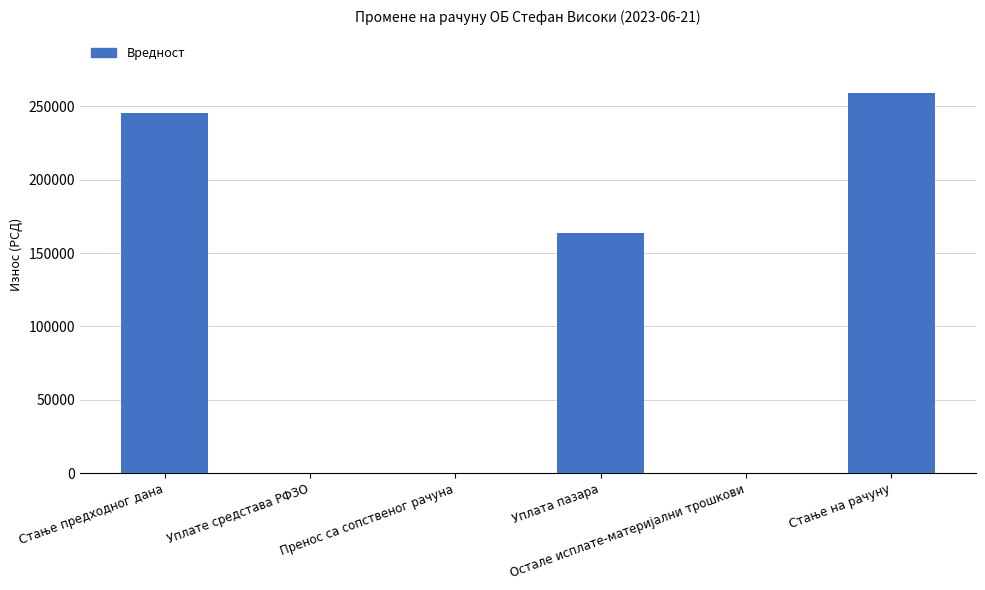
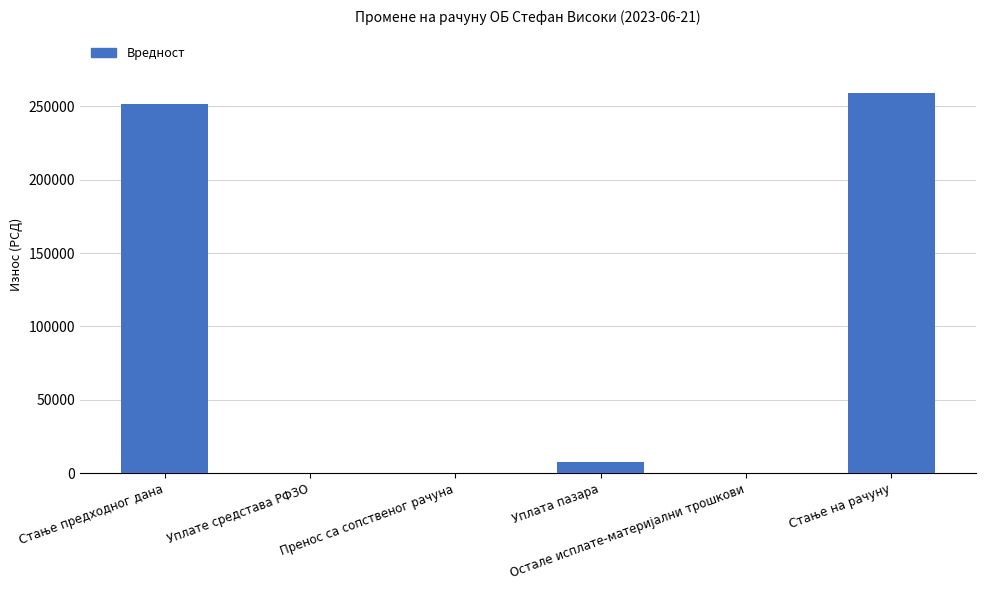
Стање предходног дана: 245000 -> 252000
Уплата пазара: 163000 -> 8000
